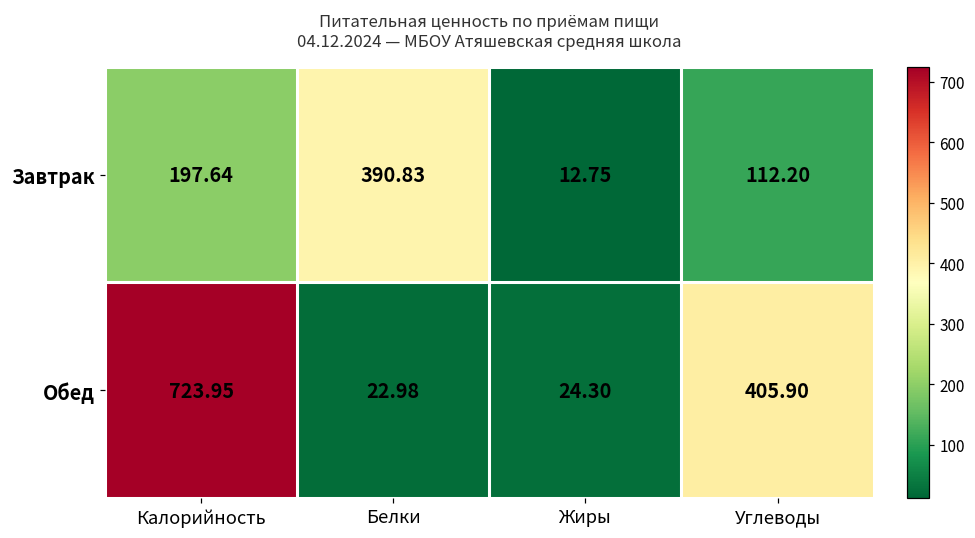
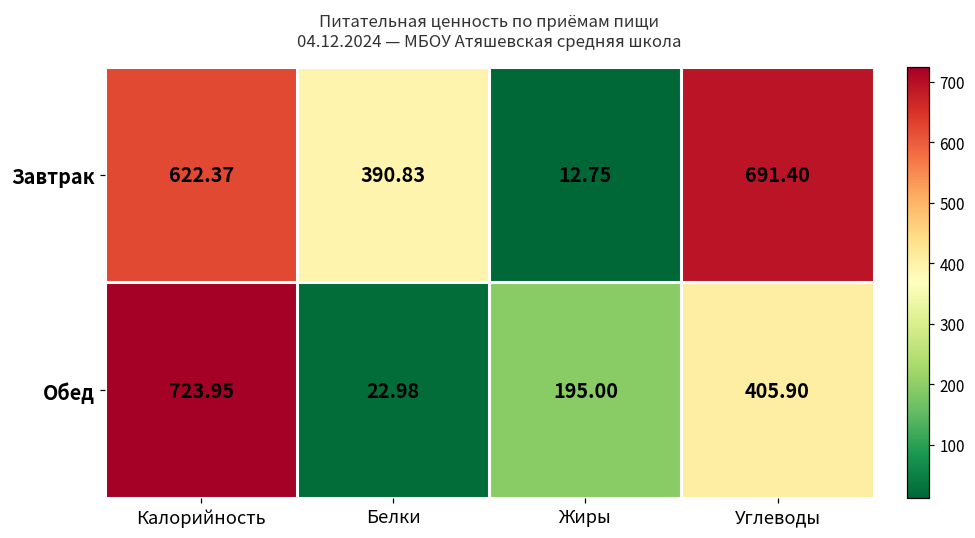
Завтрак, Калорийность: 197.64 -> 622.37
Завтрак, Углеводы: 112.20 -> 691.40
Обед, Жиры: 24.30 -> 195.00
